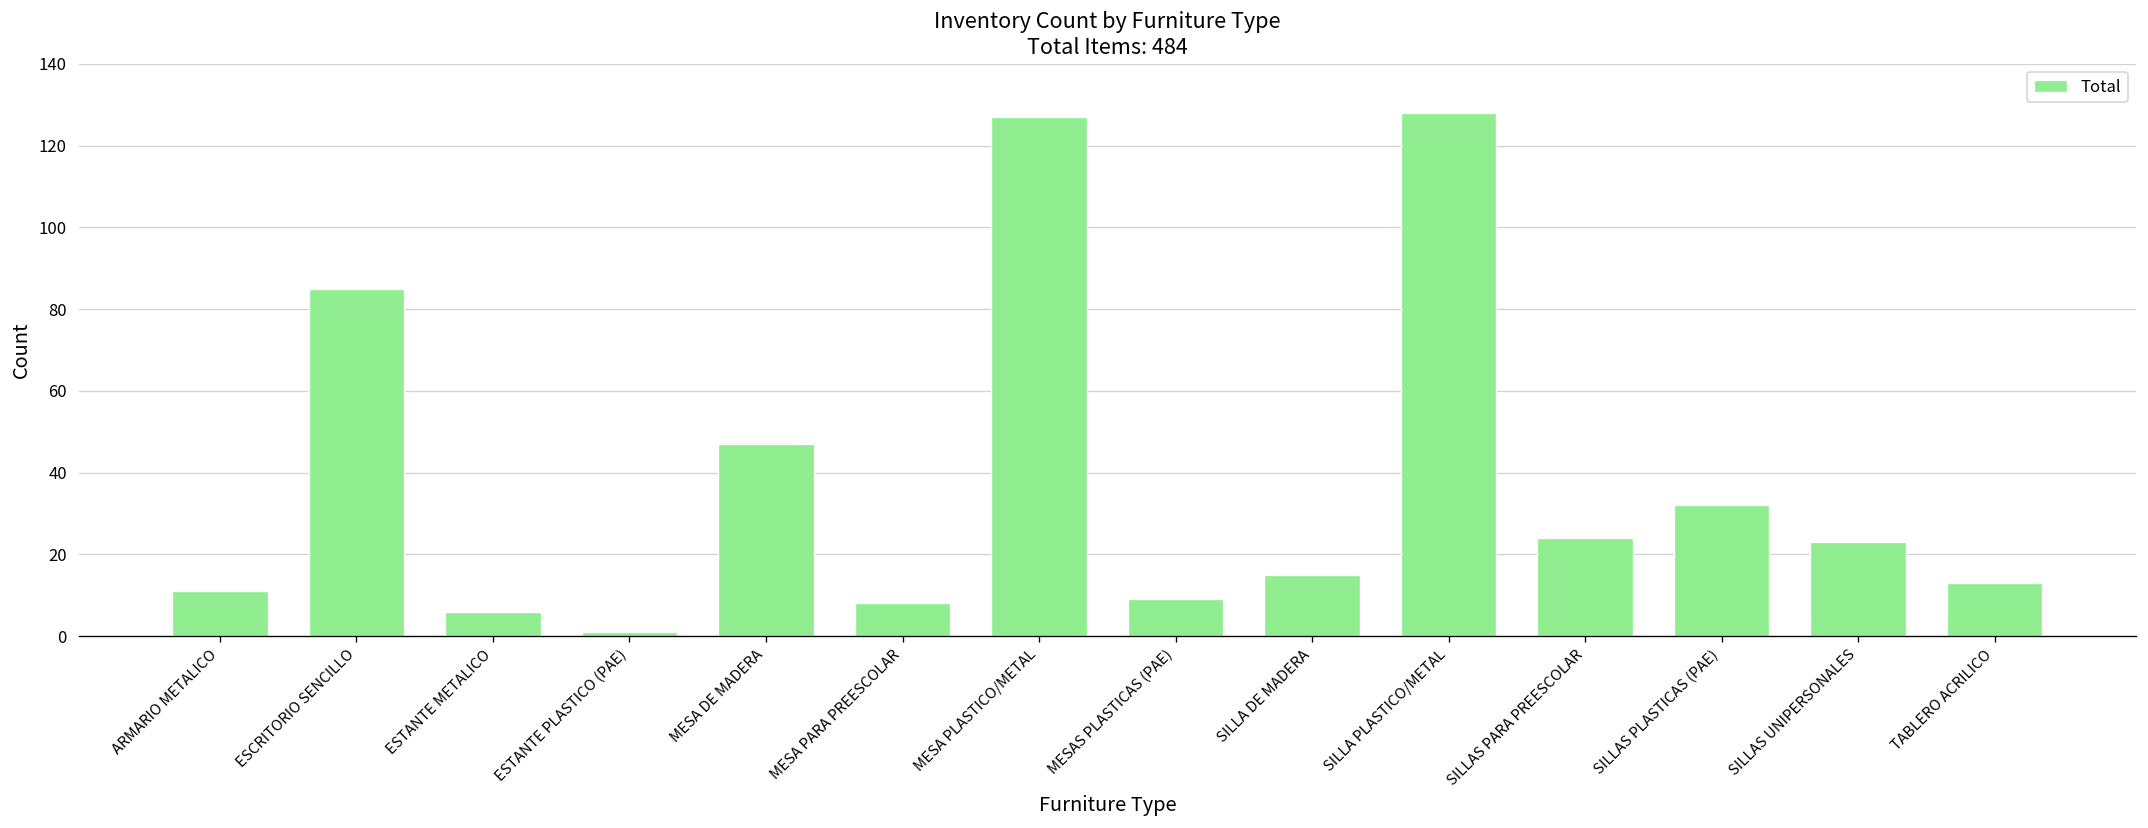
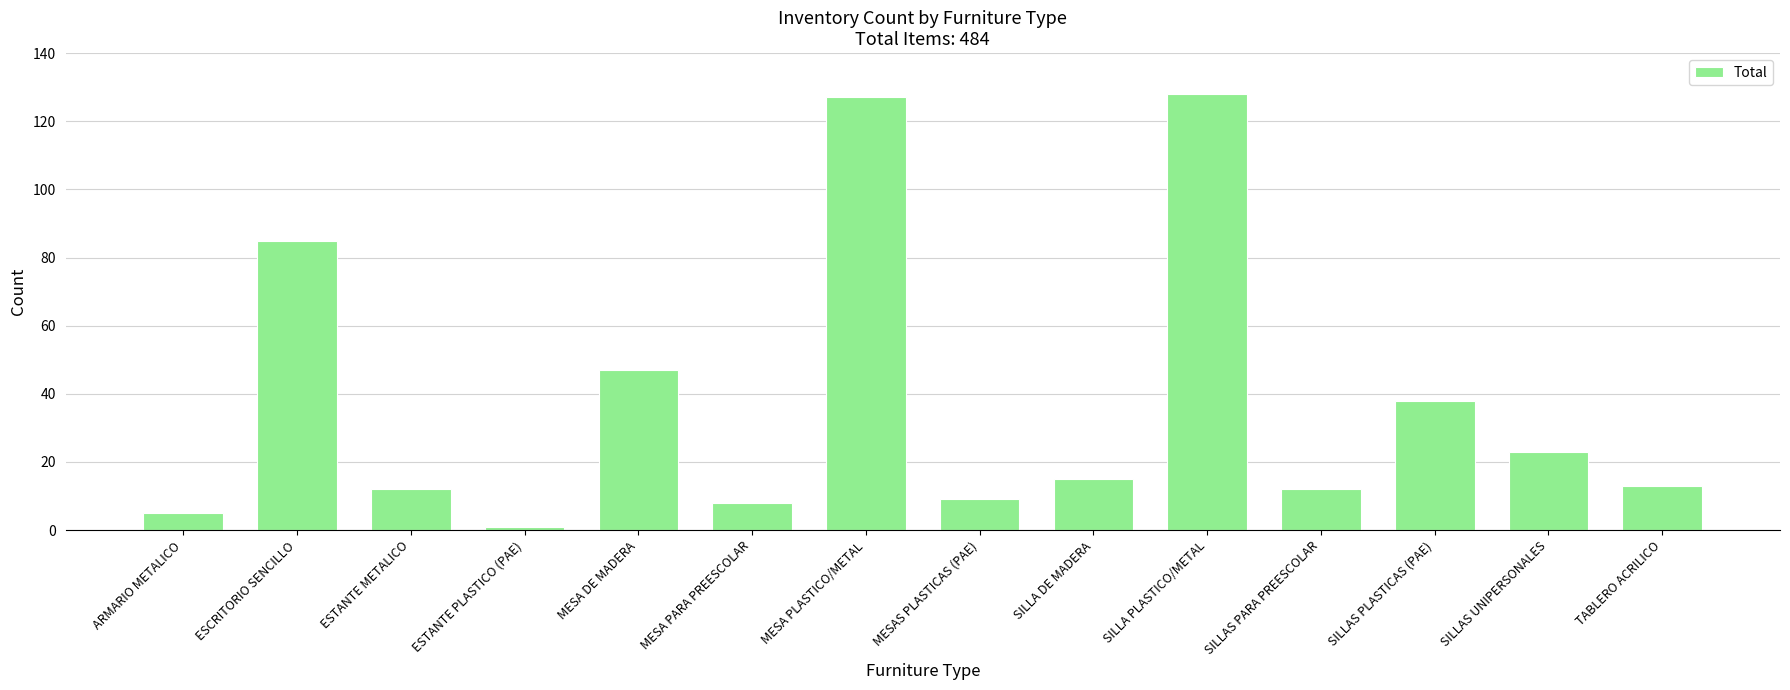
ARMARIO METALICO: 11 -> 5
ESTANTE METALICO: 6 -> 12
SILLAS PARA PREESCOLAR: 24 -> 12
SILLAS PLASTICAS (PAE): 32 -> 38
